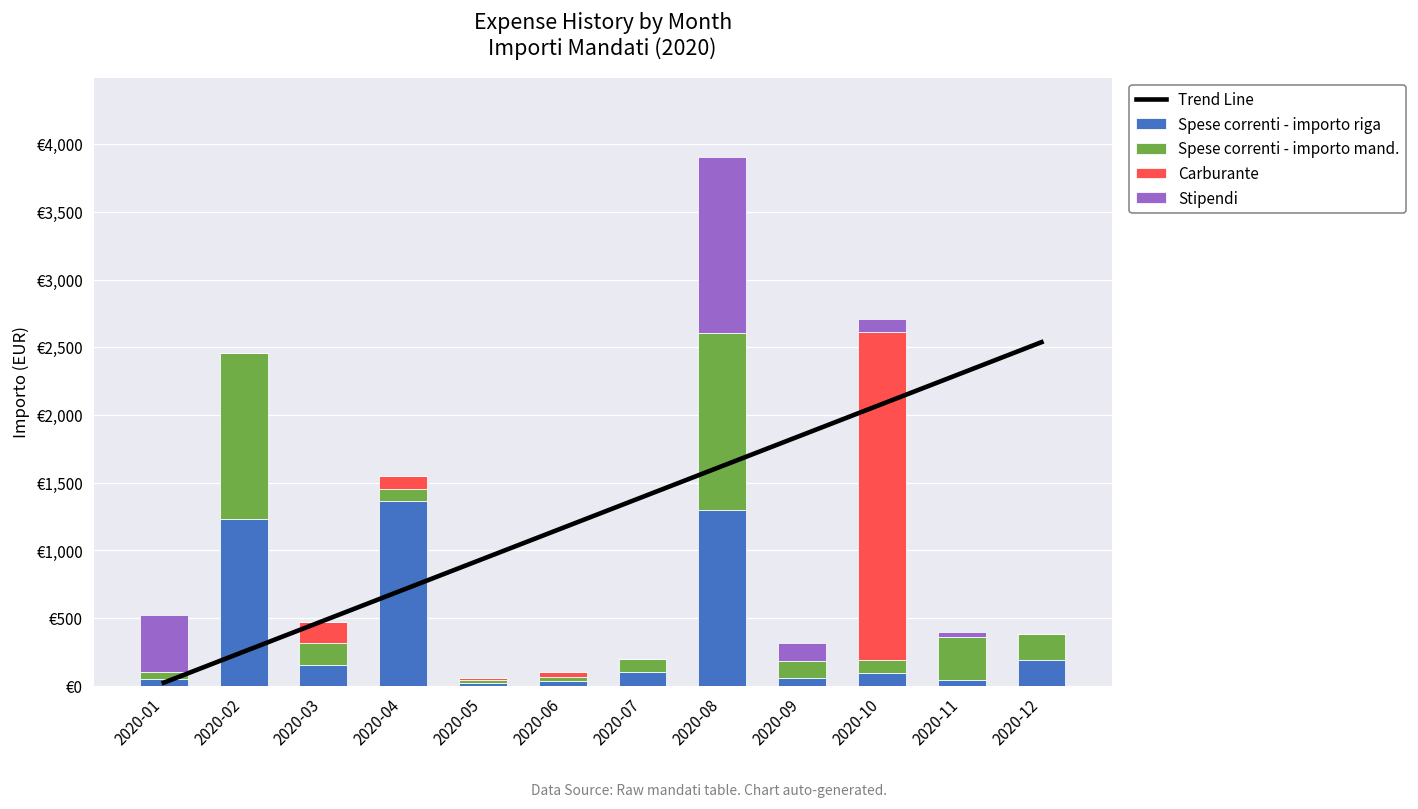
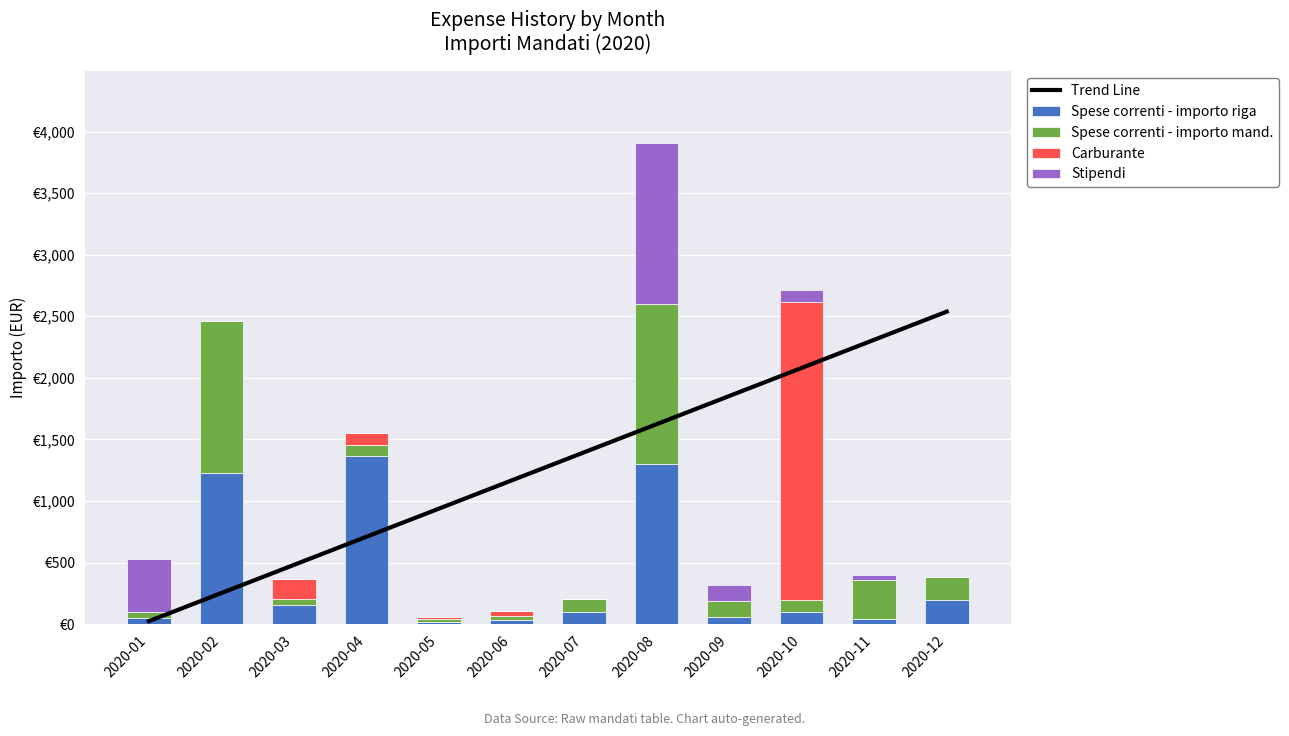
Spese correnti - importo mand., 2020-03: €160 -> €50
